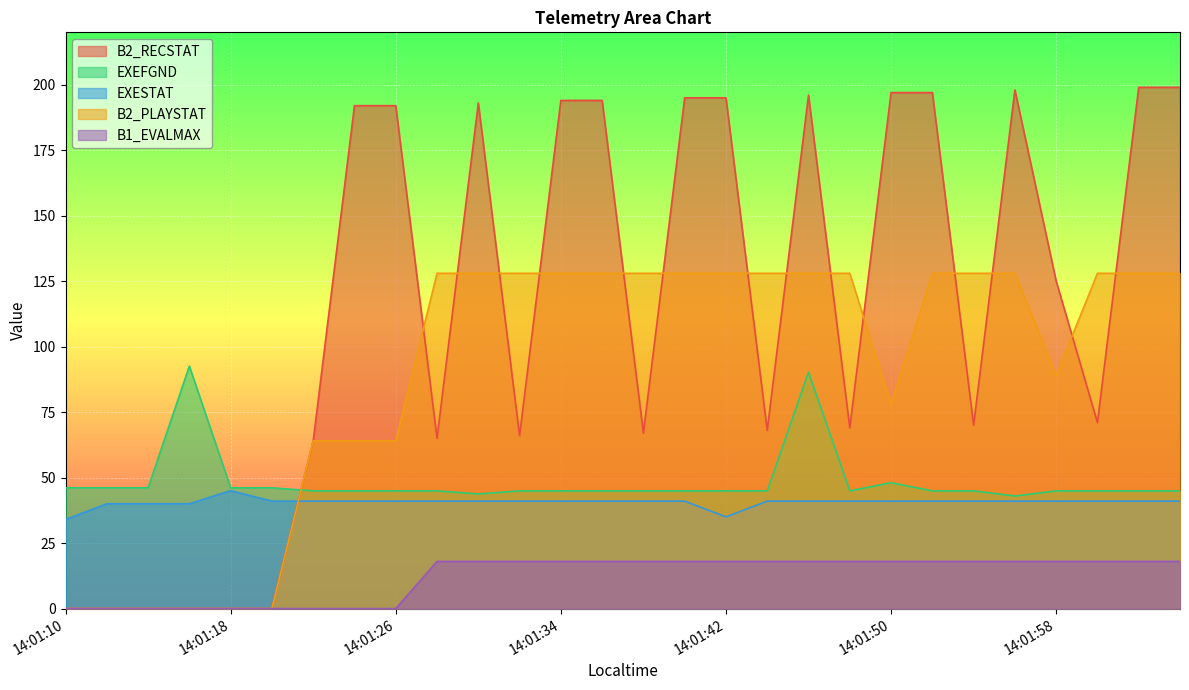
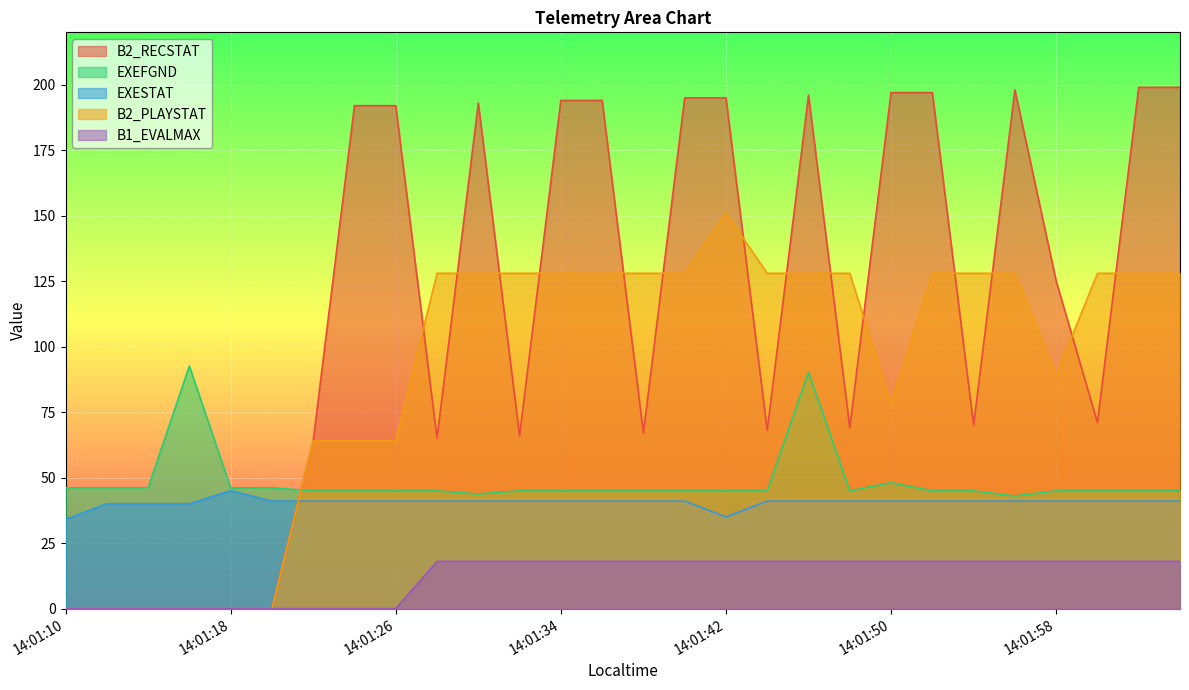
B2_PLAYSTAT, 14:01:42: 128 -> 151
